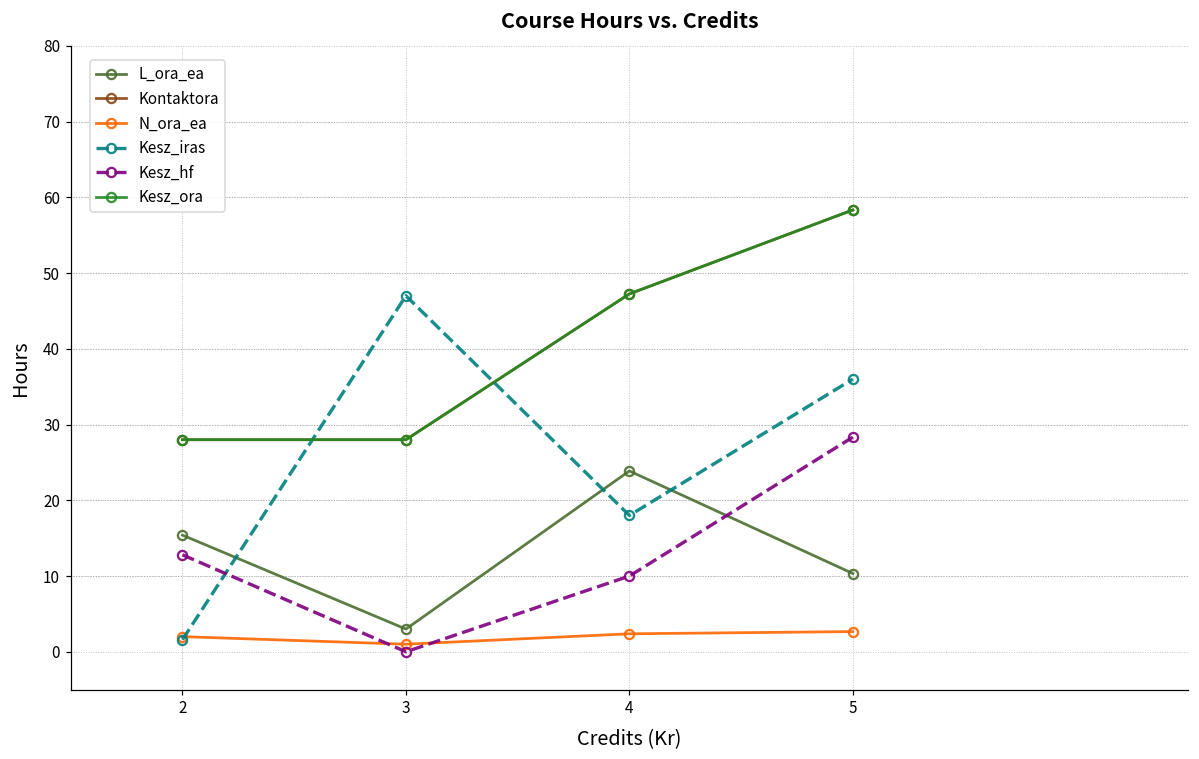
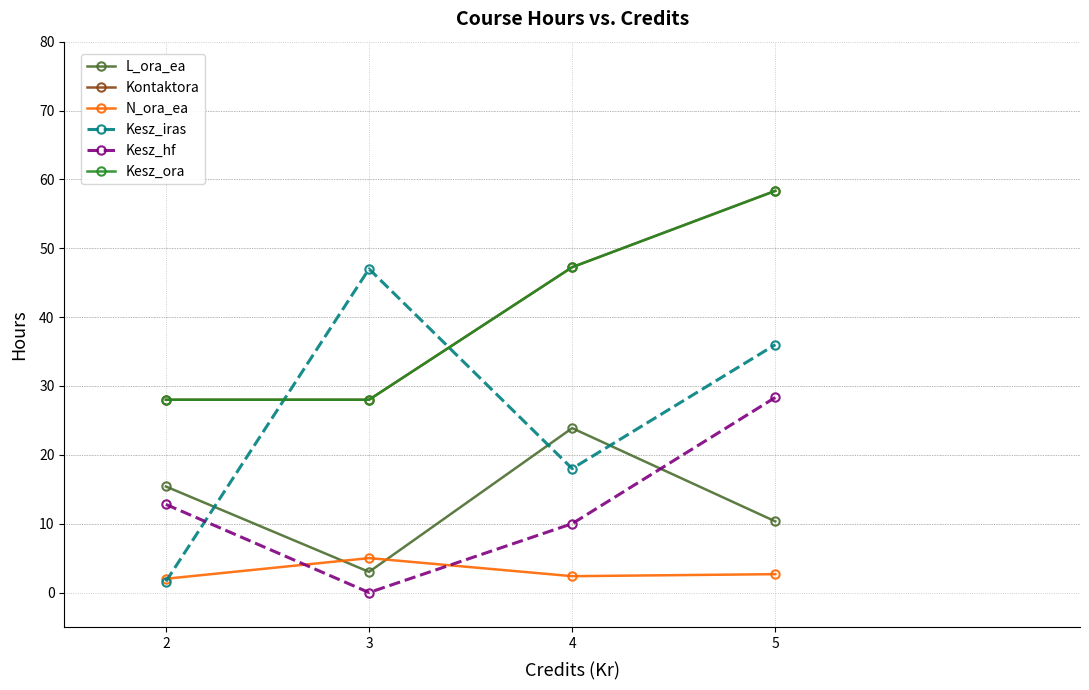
N_ora_ea, 3: 1 -> 5
